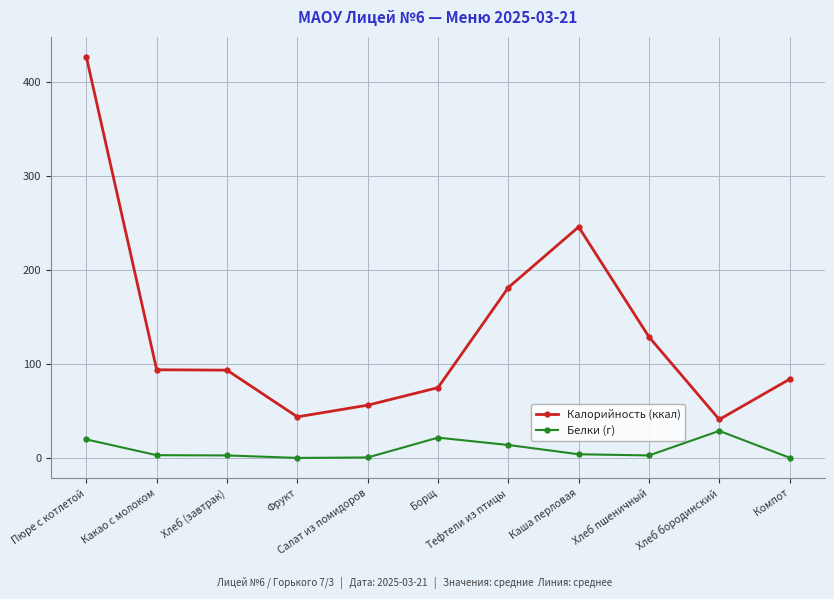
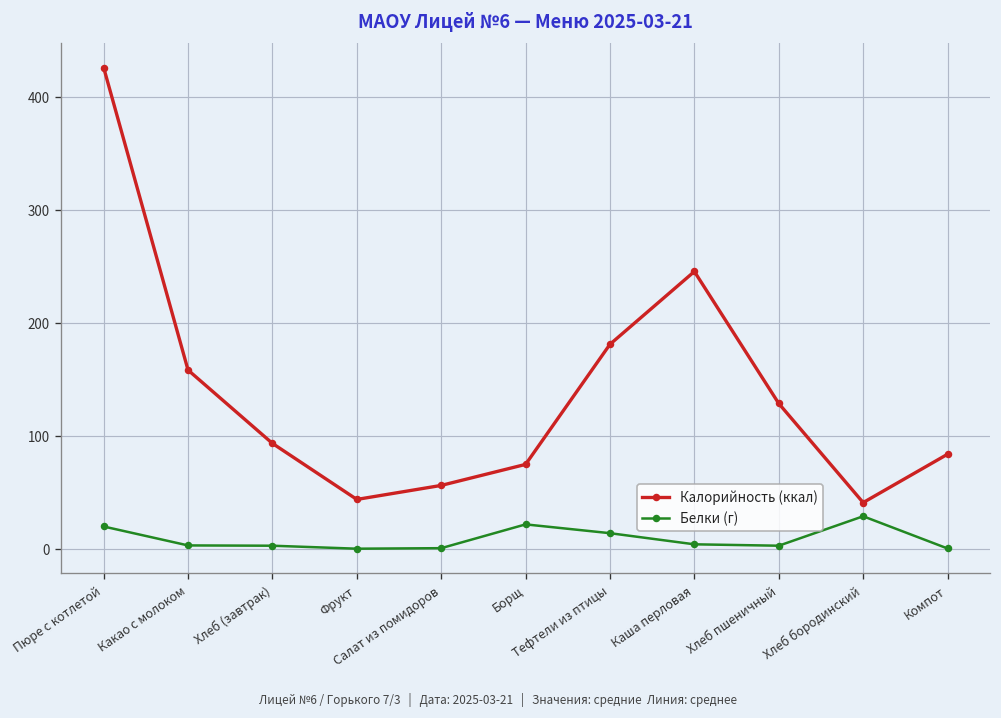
Калорийность (ккал), Какао с молоком: 90 -> 160
